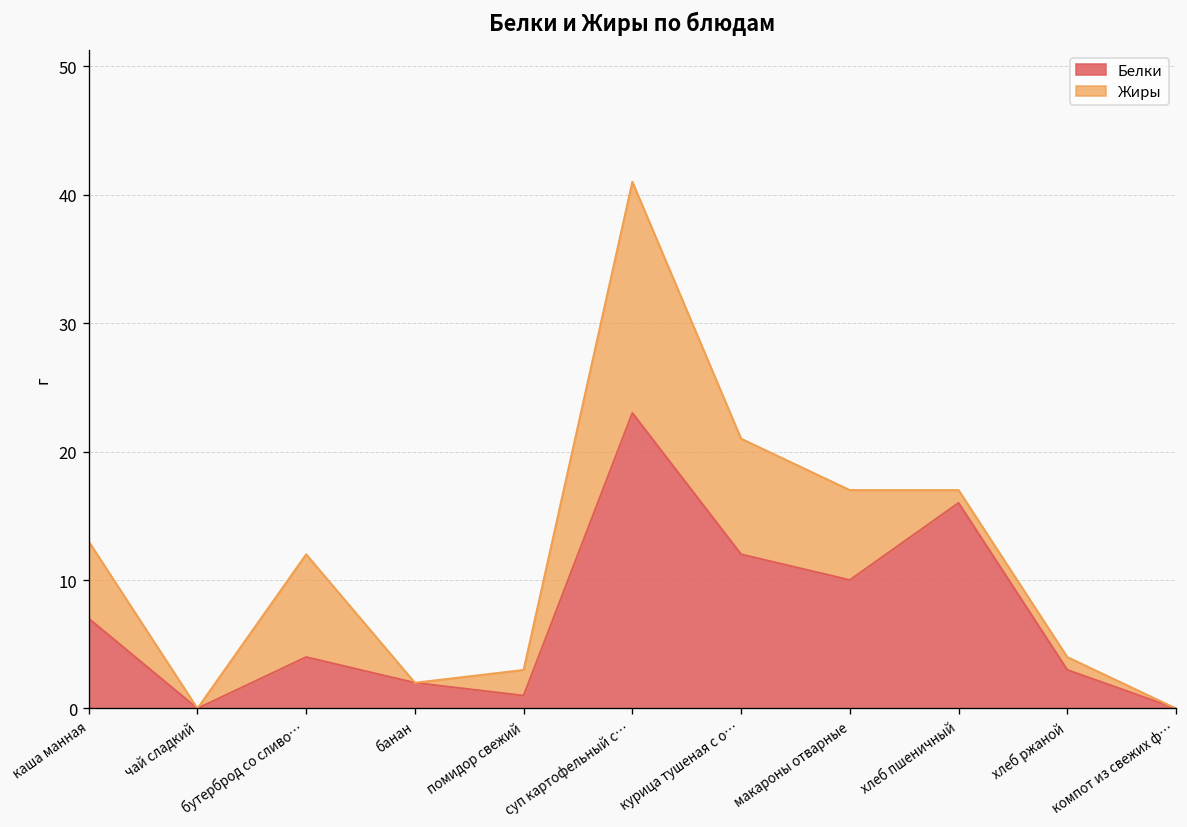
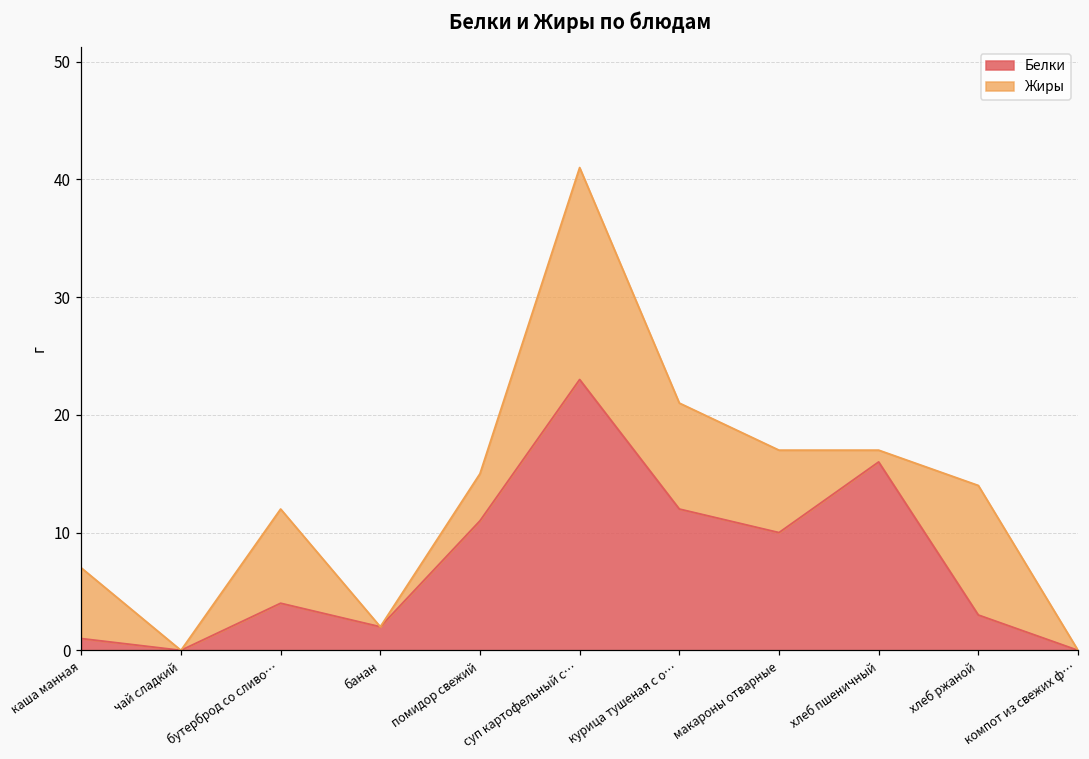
Белки, каша манная: 7 -> 1
Белки, помидор свежий: 1 -> 11
Жиры, помидор свежий: 2 -> 4
Жиры, хлеб ржаной: 1 -> 11
